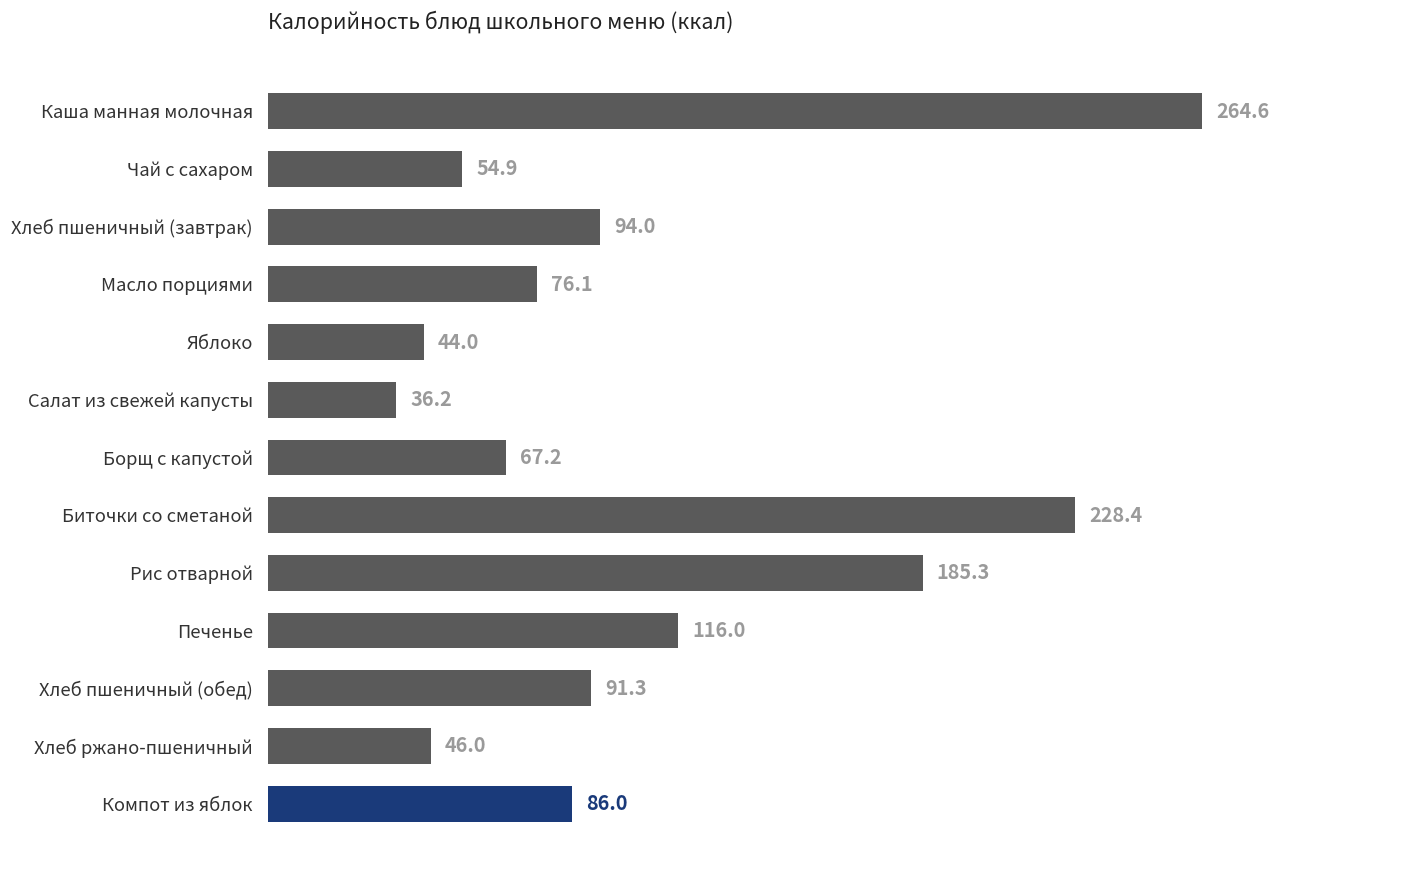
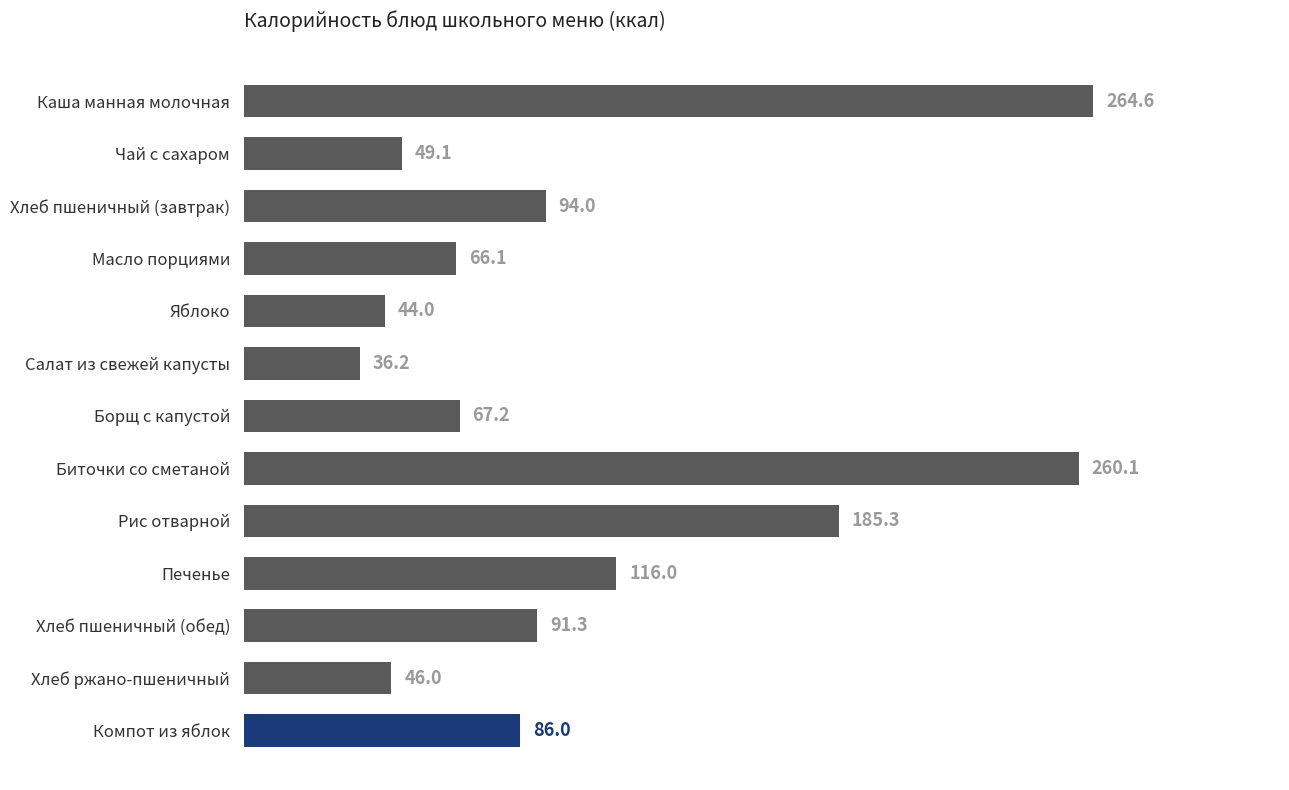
Чай с сахаром: 54.9 -> 49.1
Масло порциями: 76.1 -> 66.1
Биточки со сметаной: 228.4 -> 260.1
